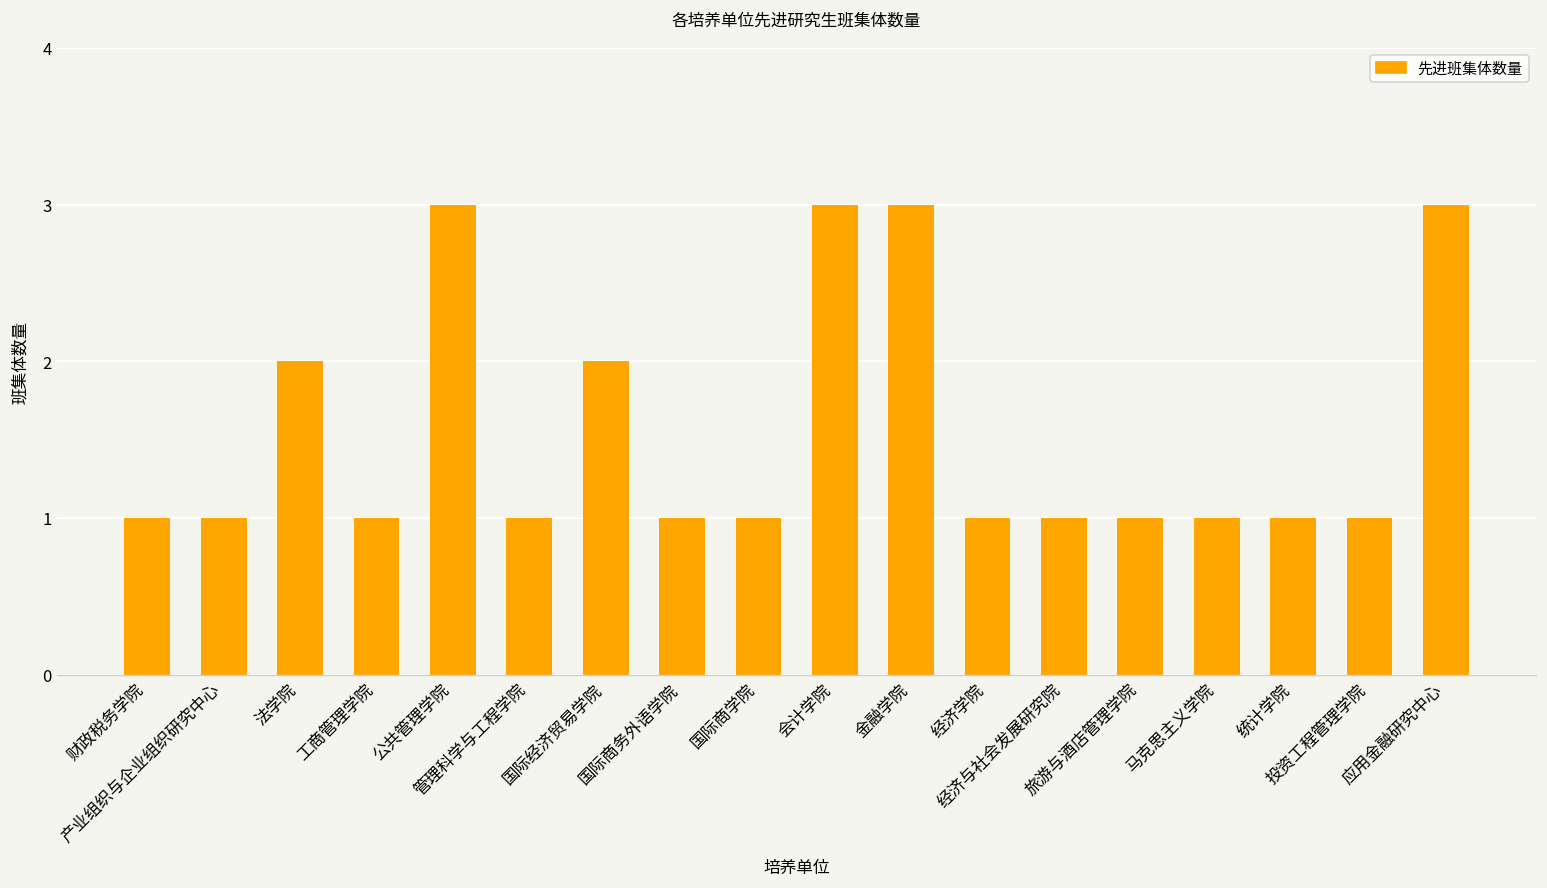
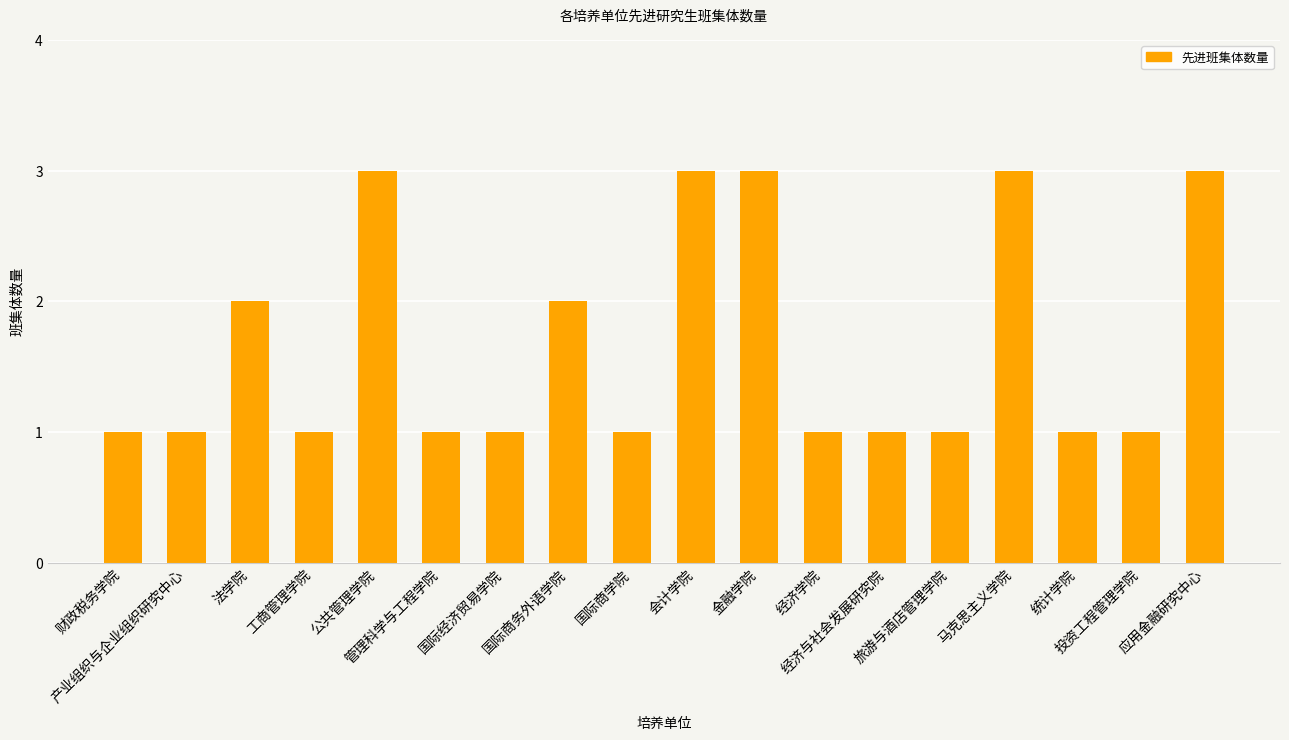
国际经济贸易学院: 2 -> 1
国际商务外语学院: 1 -> 2
马克思主义学院: 1 -> 3
